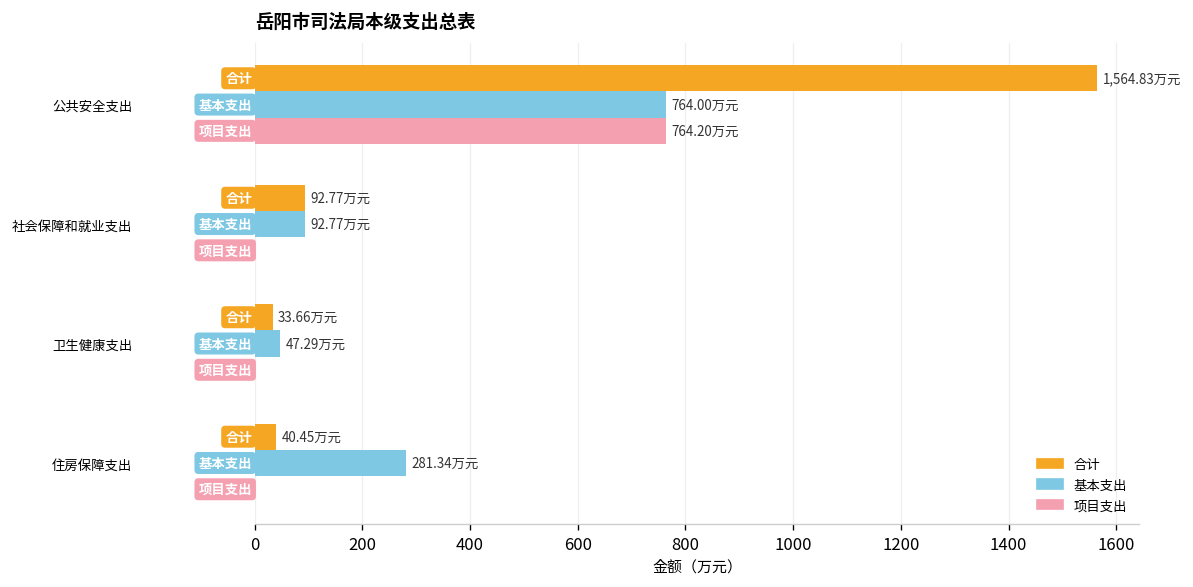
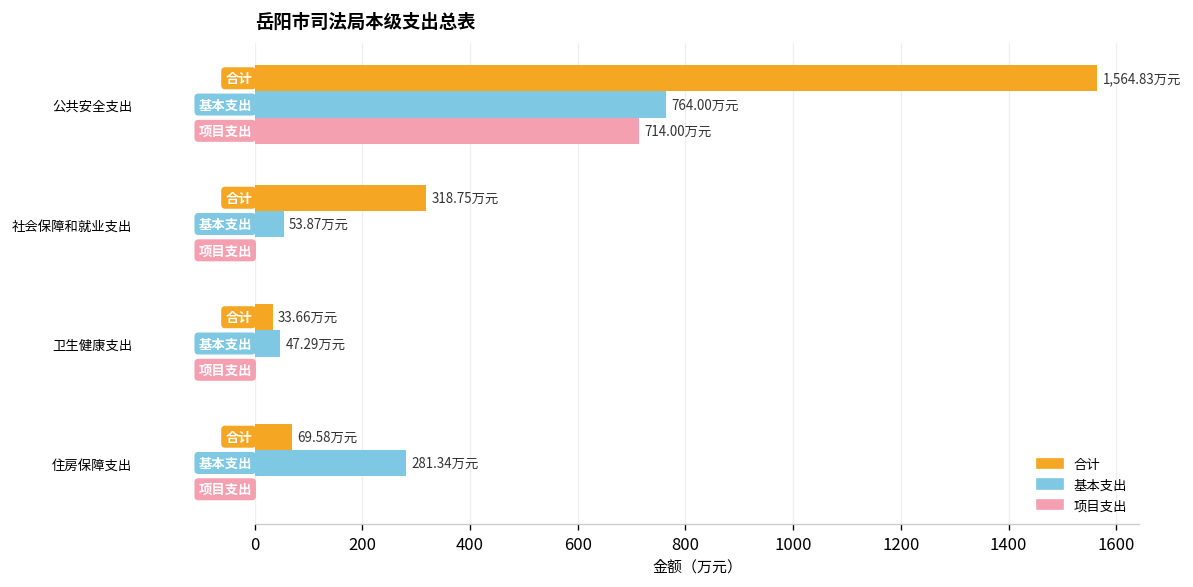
项目支出, 公共安全支出: 764.20 -> 714.00
合计, 社会保障和就业支出: 92.77 -> 318.75
基本支出, 社会保障和就业支出: 92.77 -> 53.87
合计, 住房保障支出: 40.45 -> 69.58
